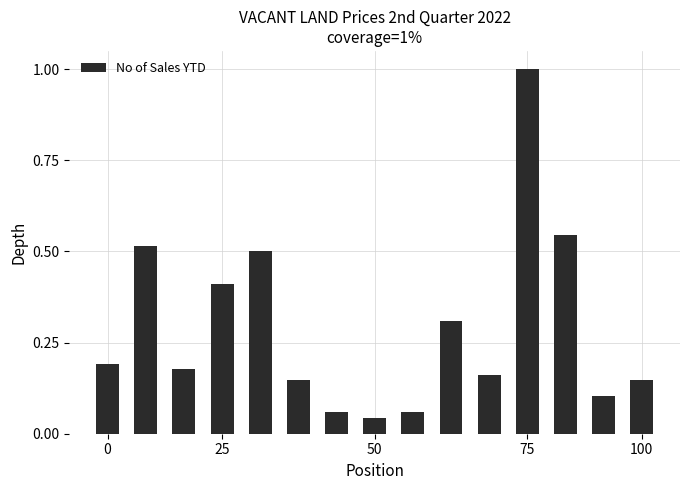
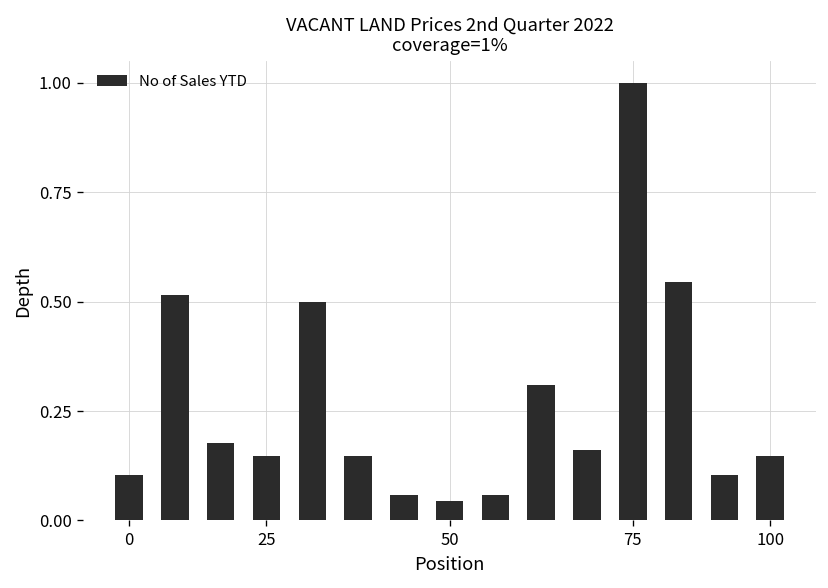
0: 0.19 -> 0.10
25: 0.41 -> 0.15
